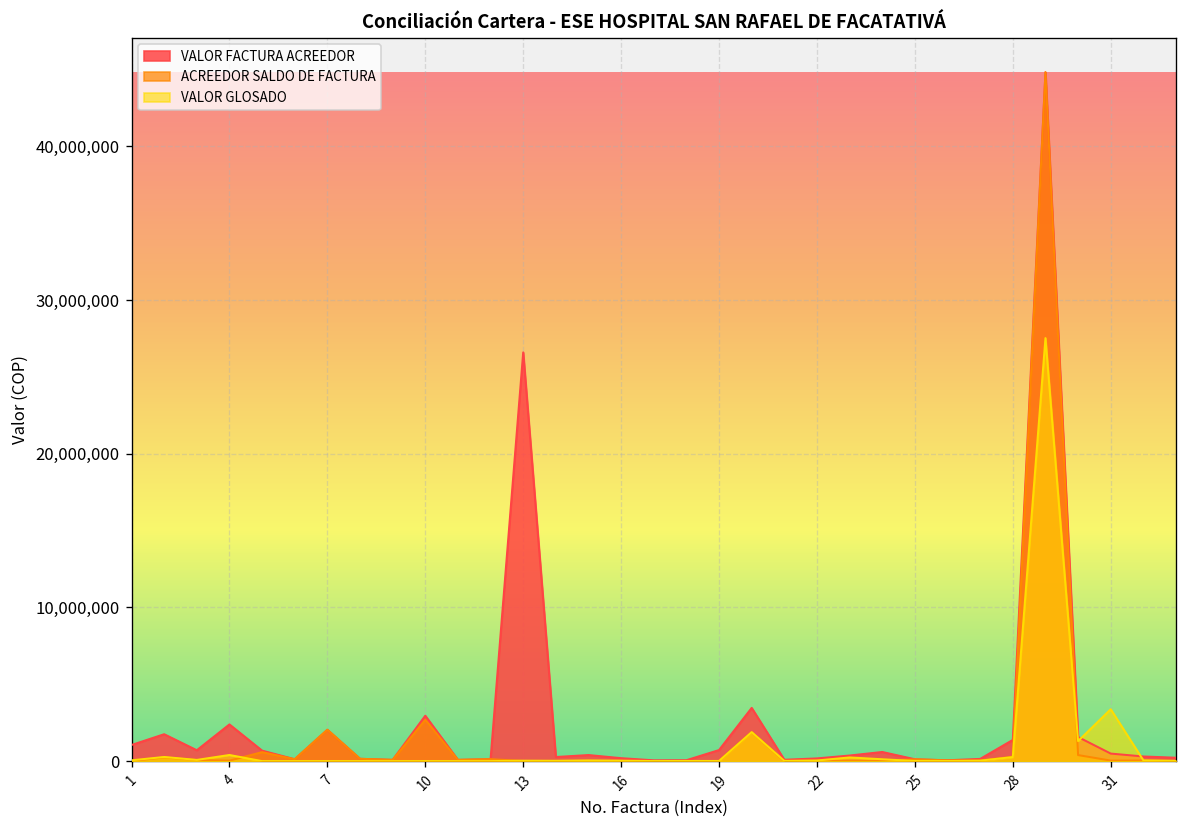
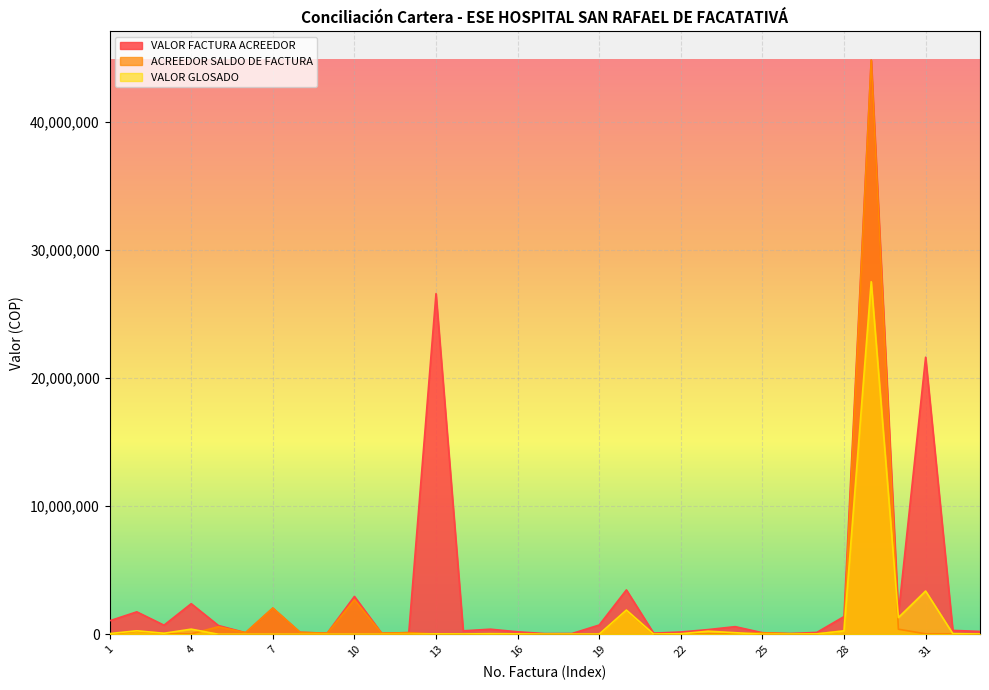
VALOR FACTURA ACREEDOR, 31: 500,000 -> 21,600,000
